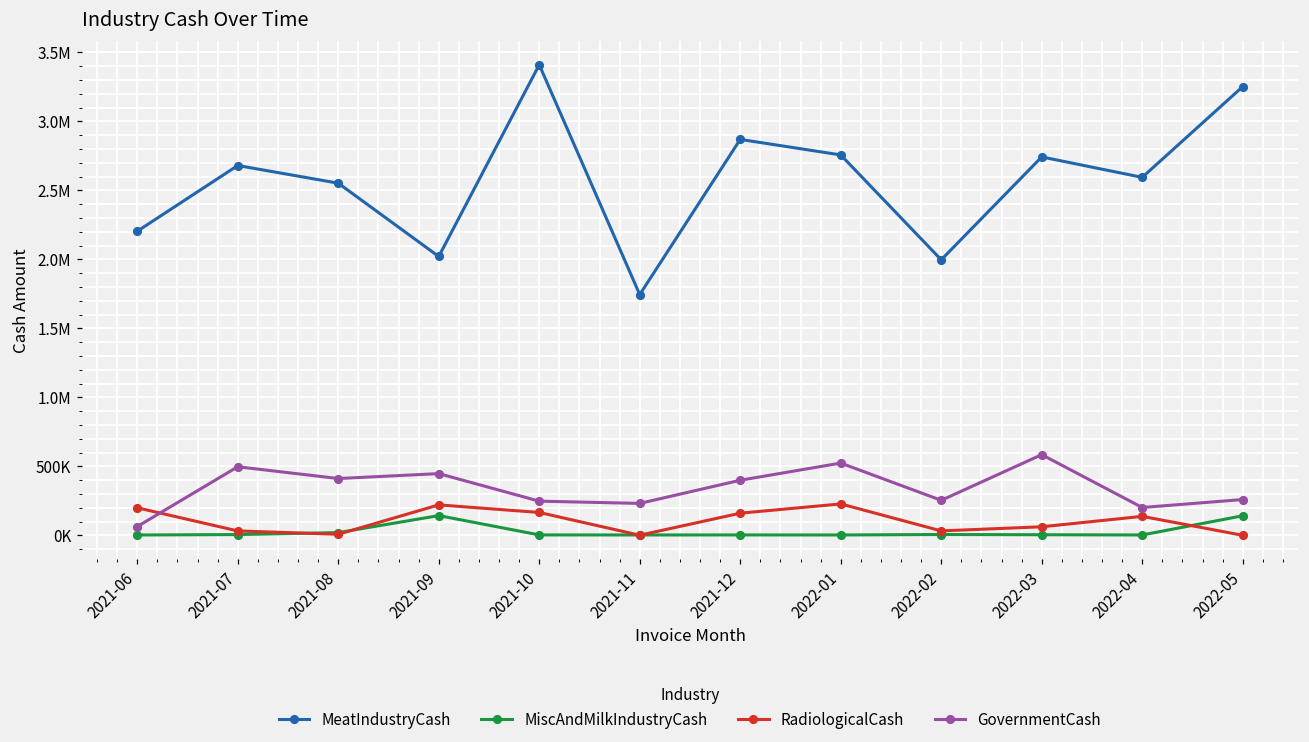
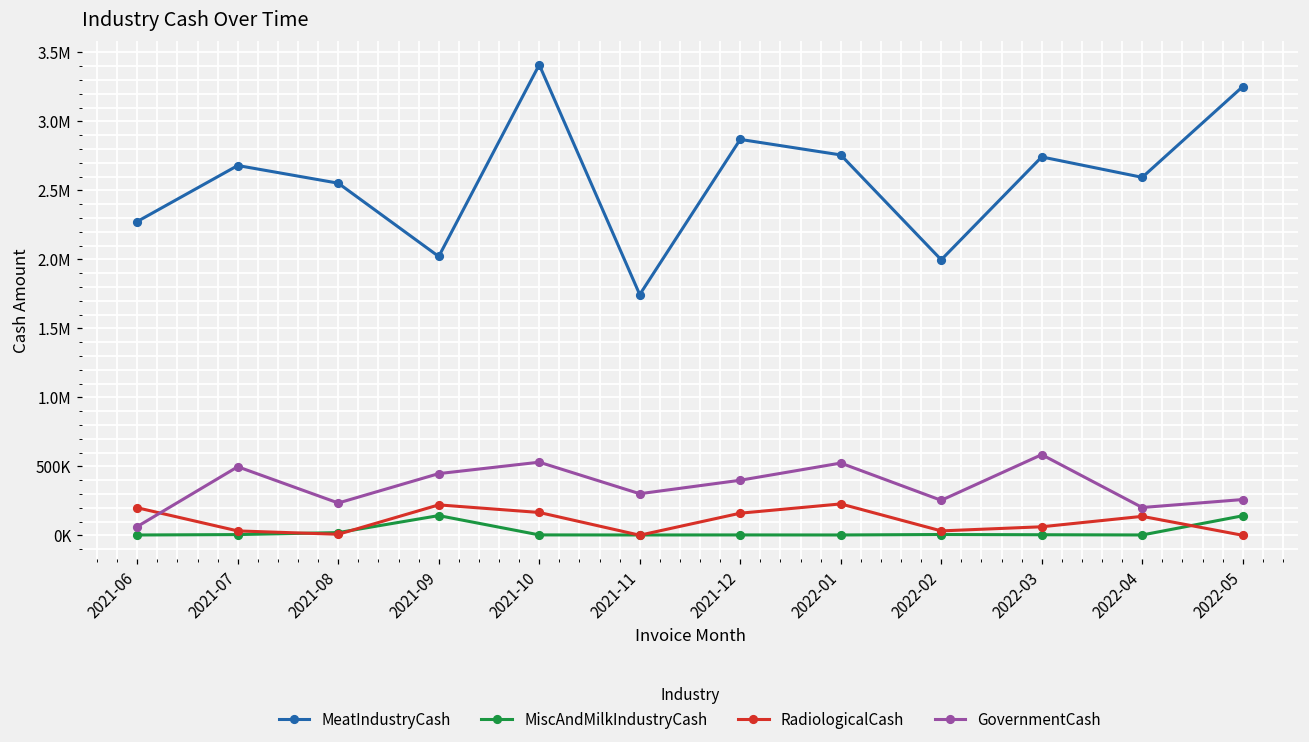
MeatIndustryCash, 2021-06: 2200000 -> 2270000
GovernmentCash, 2021-08: 410000 -> 230000
GovernmentCash, 2021-10: 250000 -> 530000
GovernmentCash, 2021-11: 230000 -> 300000
